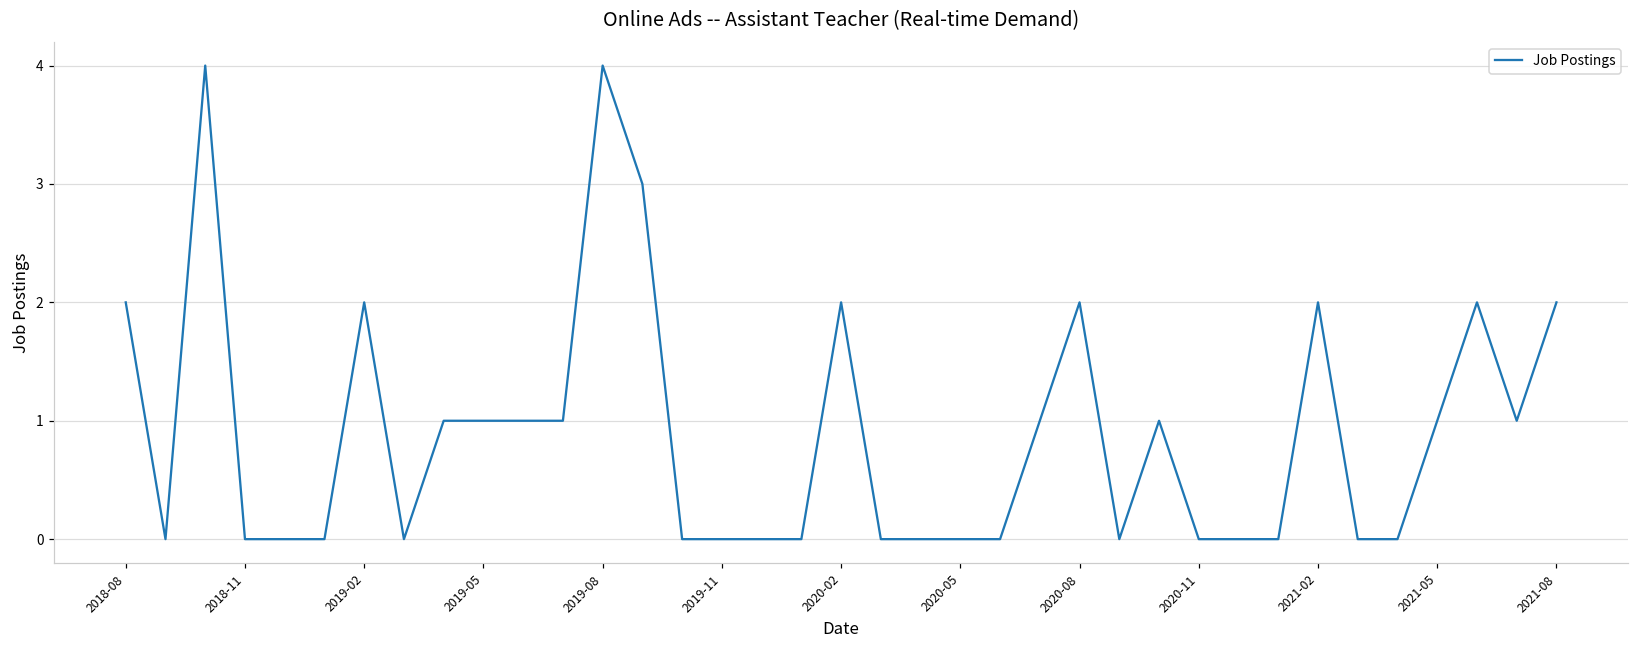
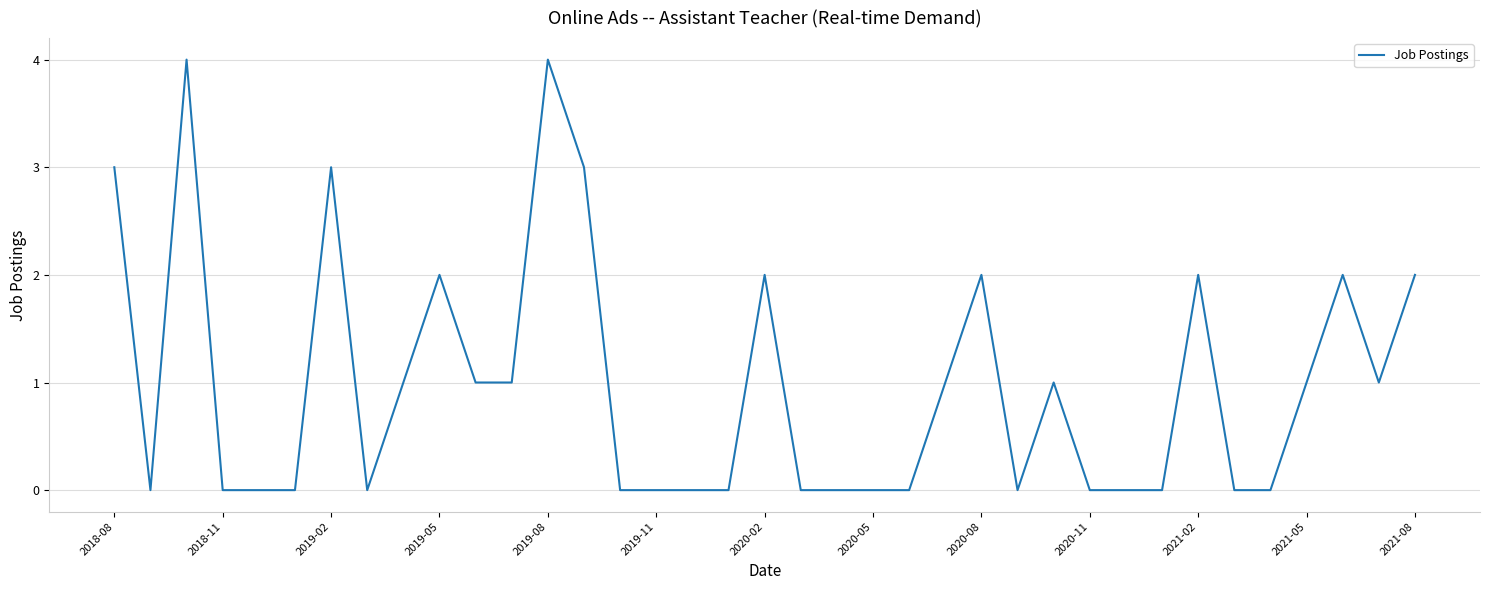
2018-08: 2 -> 3
2019-02: 2 -> 3
2019-05: 1 -> 2
